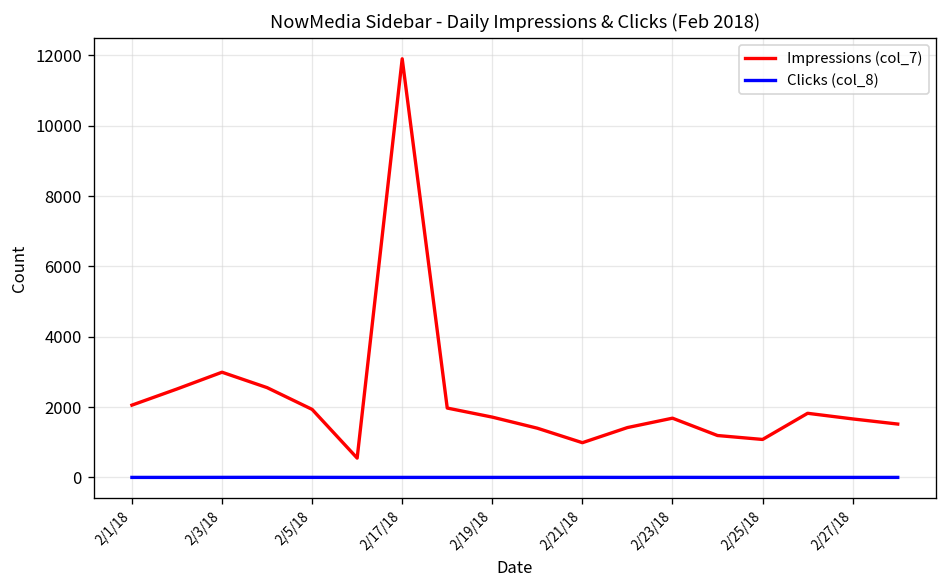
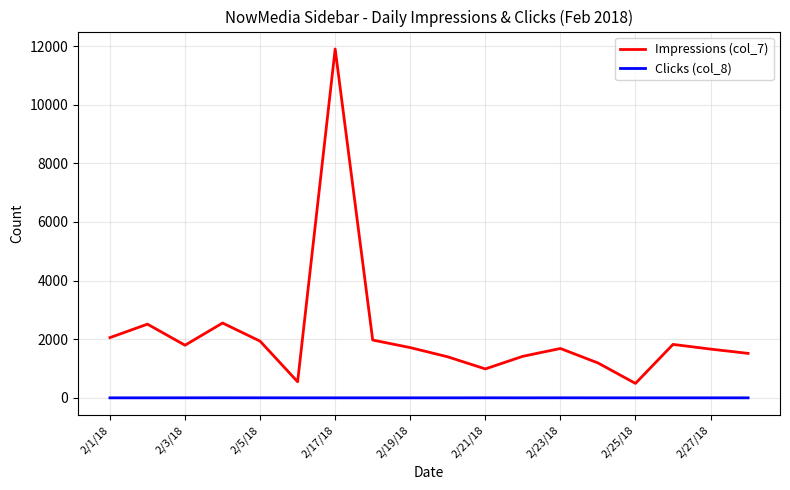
Impressions (col_7), 2/3/18: 3000 -> 1800
Impressions (col_7), 2/25/18: 1100 -> 500
